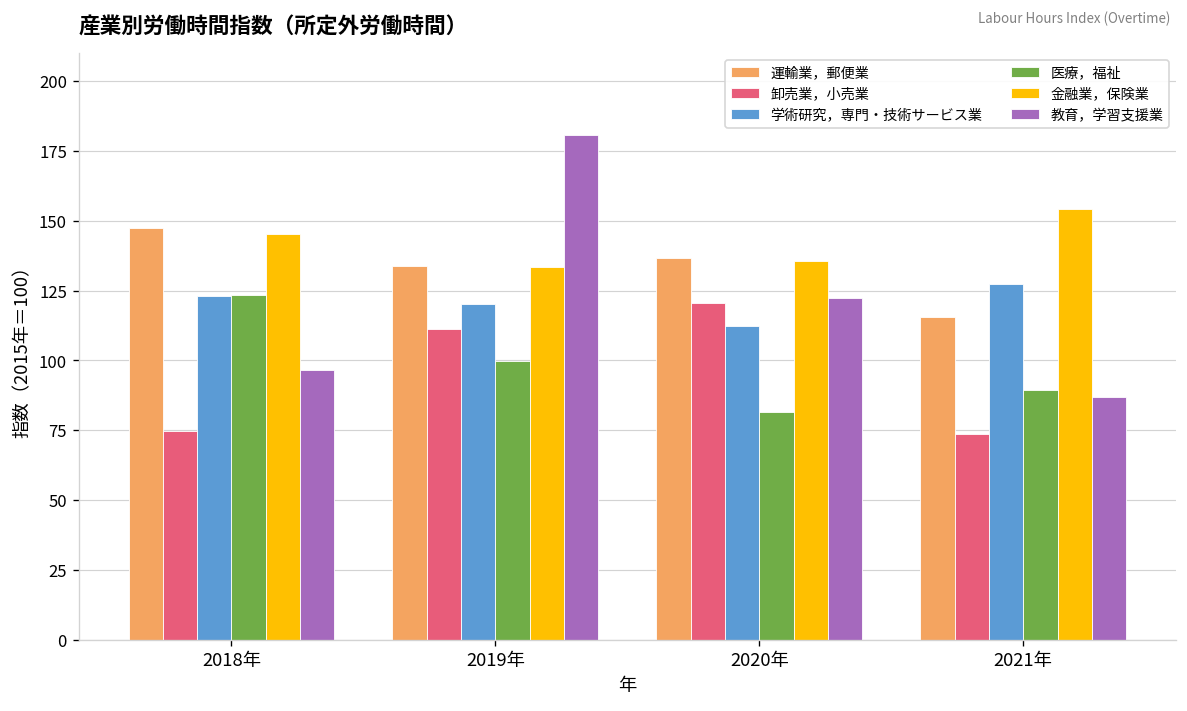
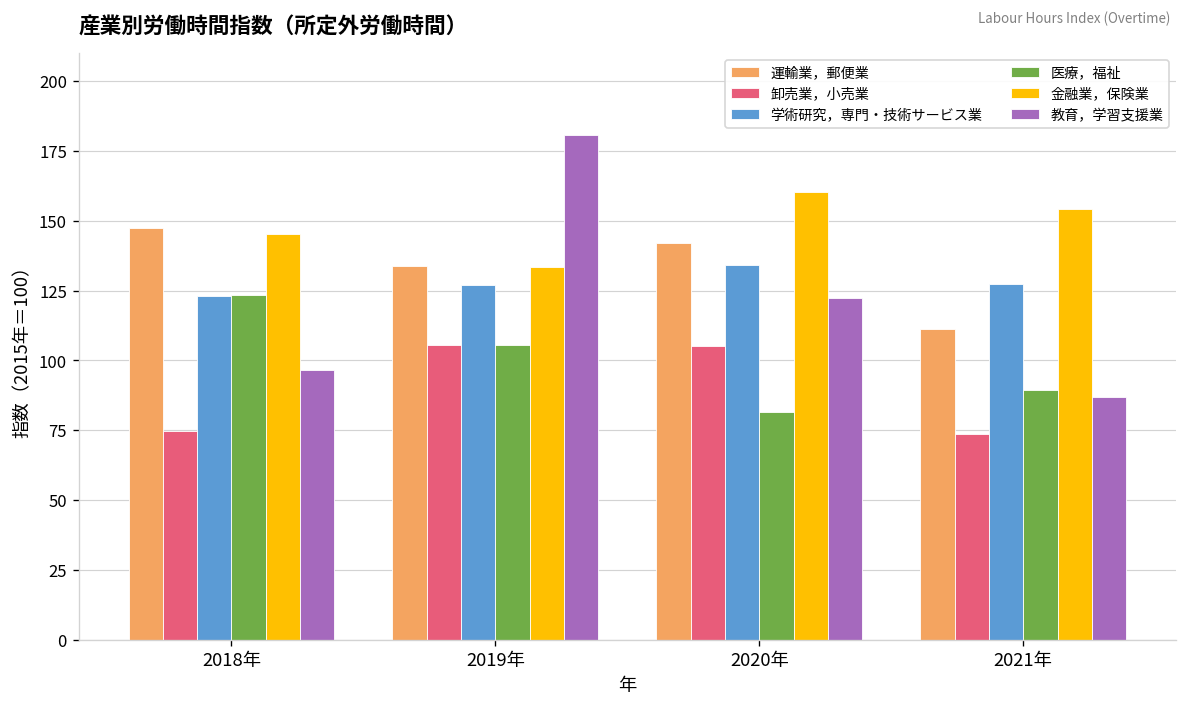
卸売業，小売業, 2019年: 111 -> 106
学術研究，専門・技術サービス業, 2019年: 120 -> 127
医療，福祉, 2019年: 100 -> 105
運輸業，郵便業, 2020年: 137 -> 142
卸売業，小売業, 2020年: 121 -> 105
学術研究，専門・技術サービス業, 2020年: 112 -> 134
金融業，保険業, 2020年: 136 -> 160
運輸業，郵便業, 2021年: 116 -> 111
